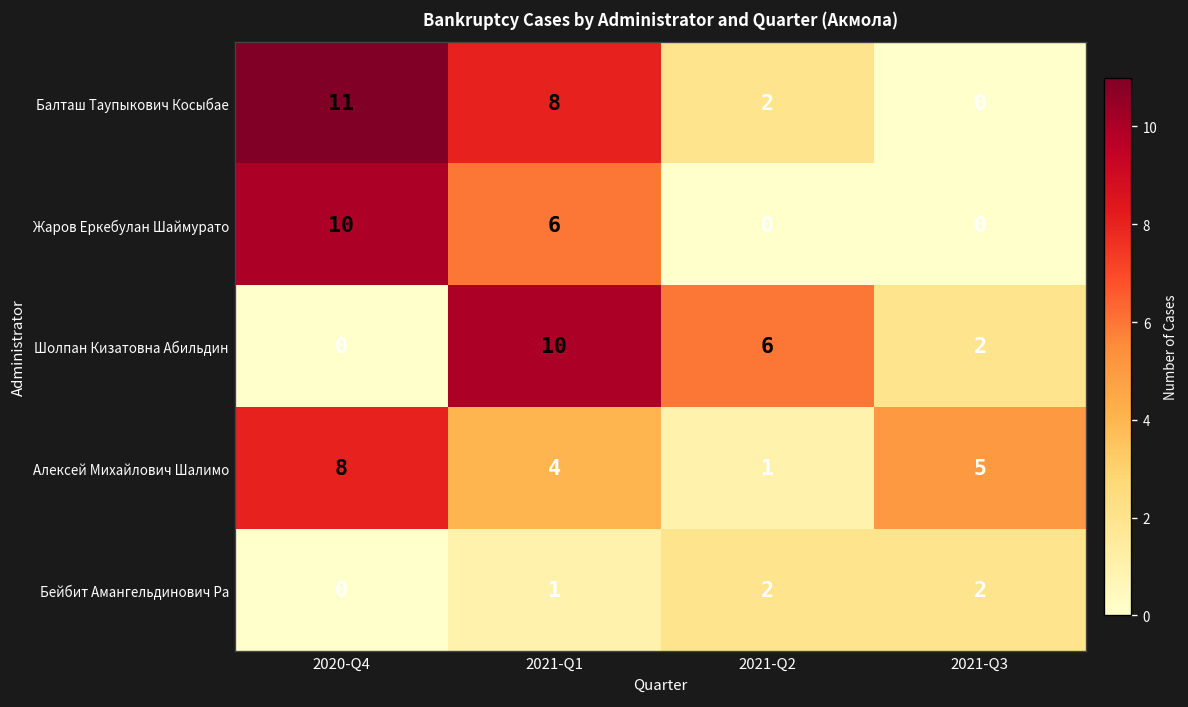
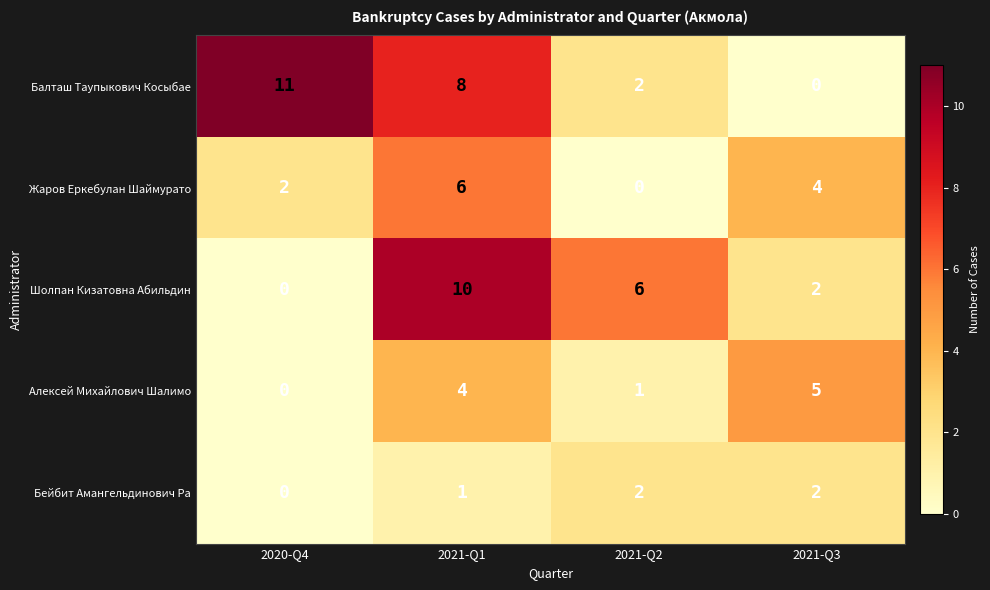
Жаров Еркебулан Шаймурато, 2020-Q4: 10 -> 2
Жаров Еркебулан Шаймурато, 2021-Q3: 0 -> 4
Алексей Михайлович Шалимо, 2020-Q4: 8 -> 0
